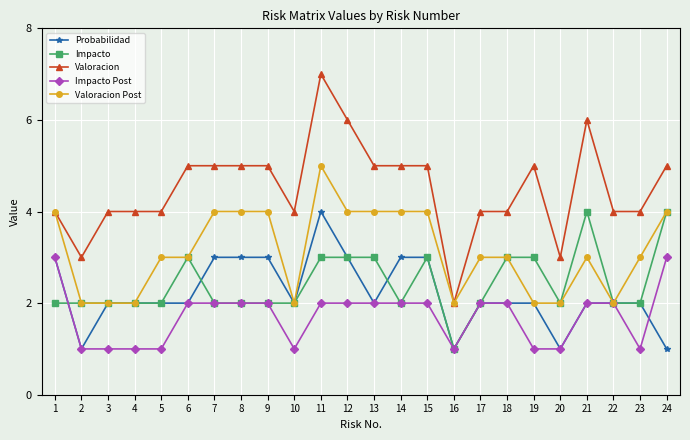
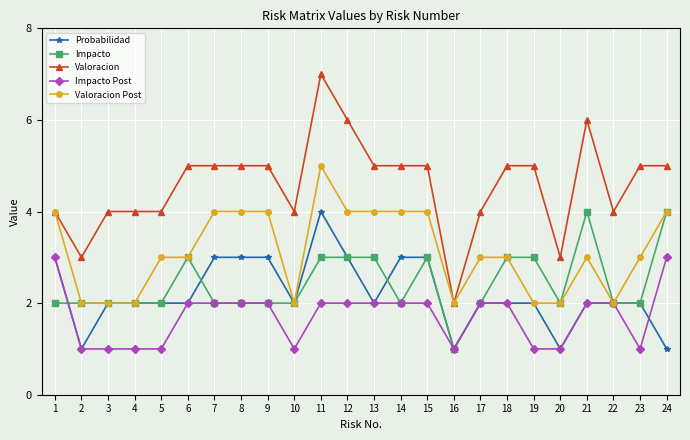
Valoracion, 18: 4 -> 5
Valoracion, 23: 4 -> 5
